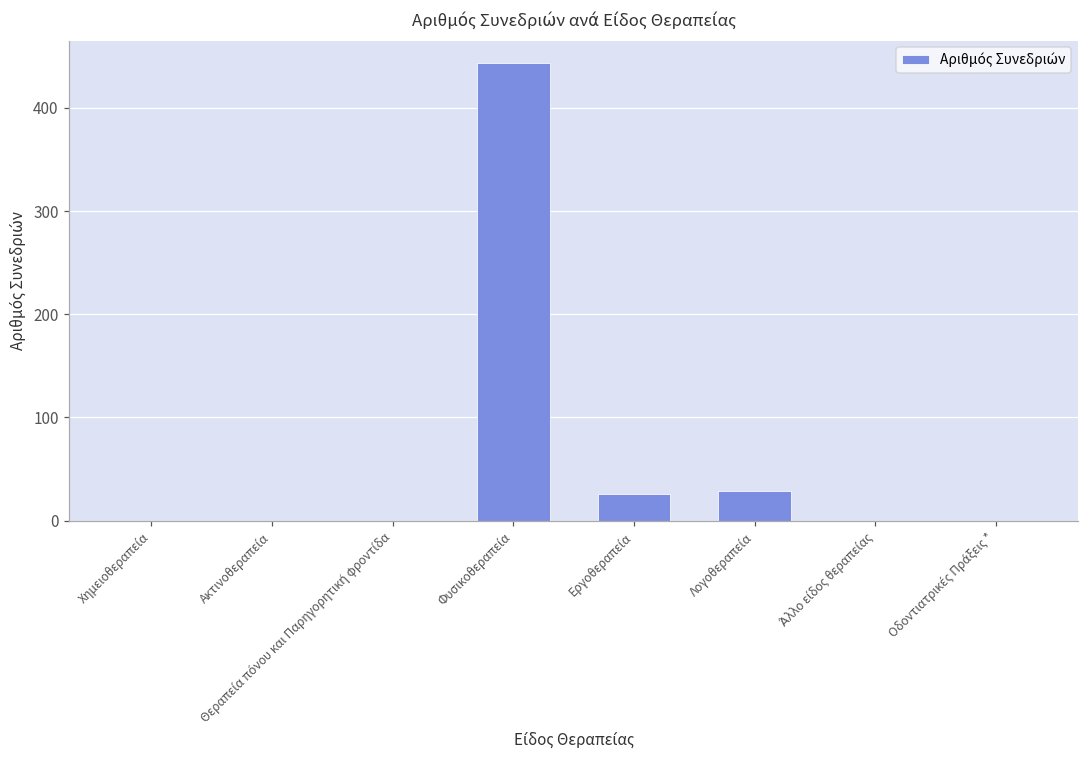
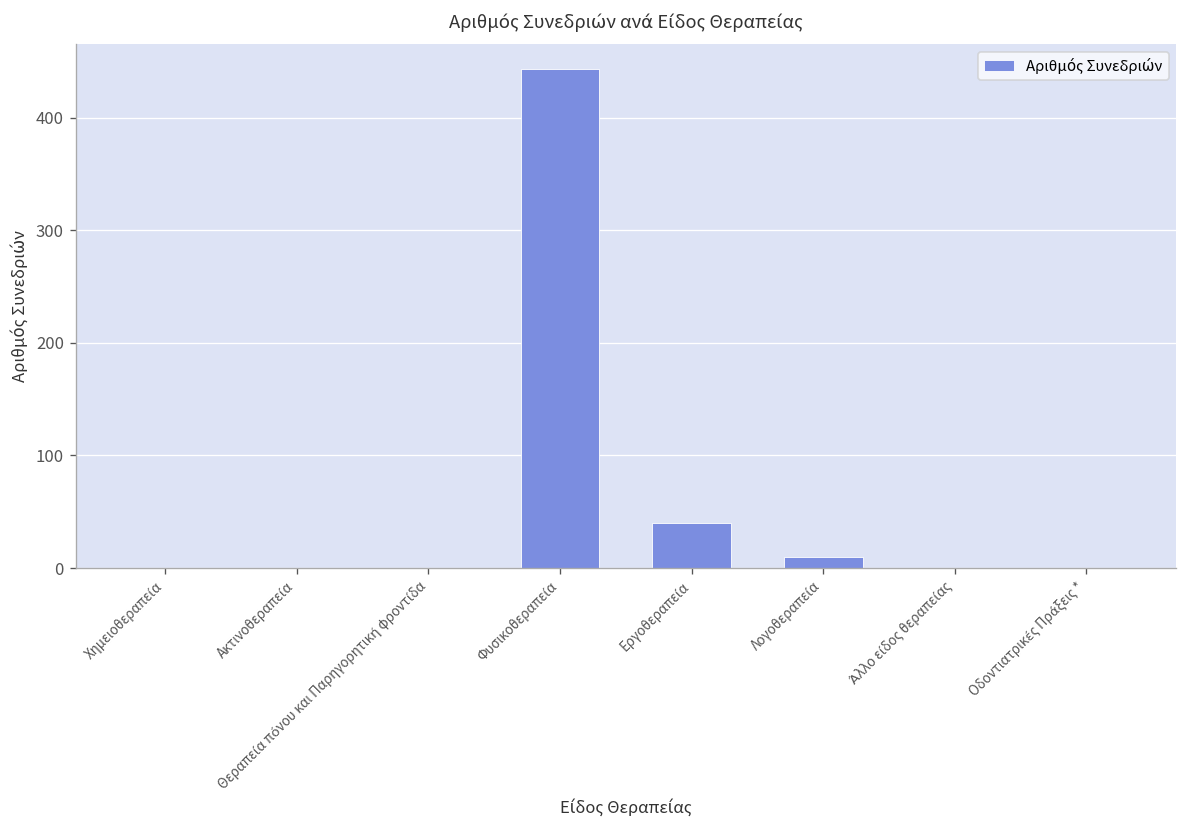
Εργοθεραπεία: 30 -> 40
Λογοθεραπεία: 30 -> 10
